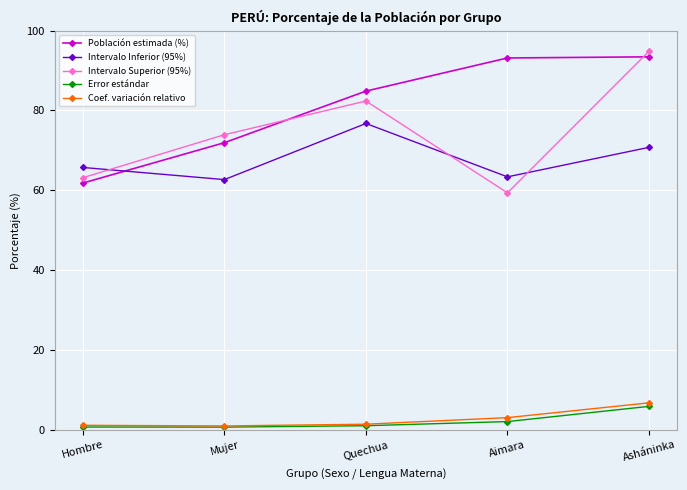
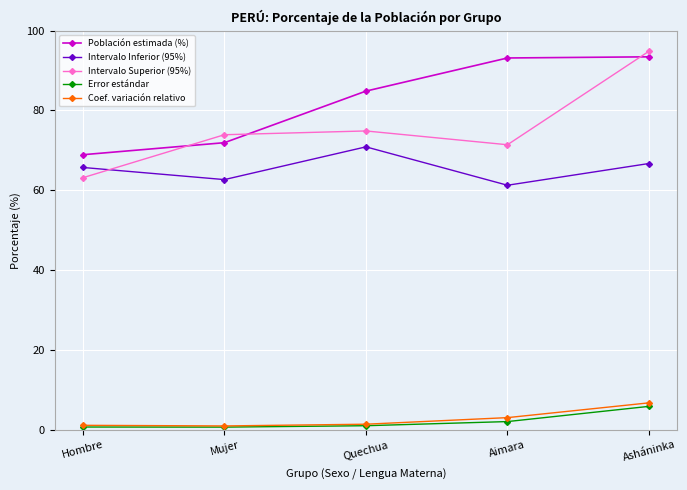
Población estimada (%), Hombre: 62 -> 69
Intervalo Inferior (95%), Quechua: 77 -> 71
Intervalo Superior (95%), Quechua: 82 -> 75
Intervalo Inferior (95%), Aimara: 63 -> 61
Intervalo Superior (95%), Aimara: 59 -> 71
Intervalo Inferior (95%), Asháninka: 71 -> 67
